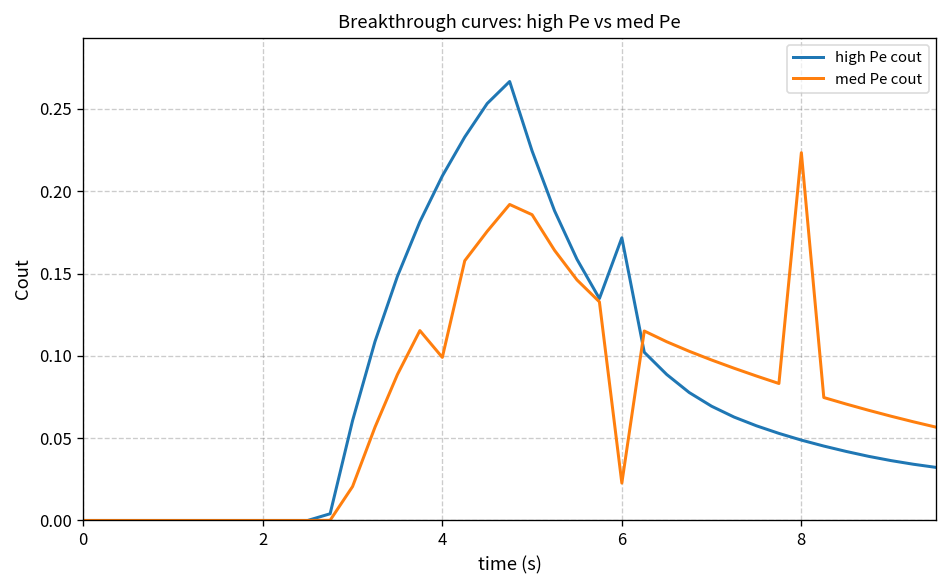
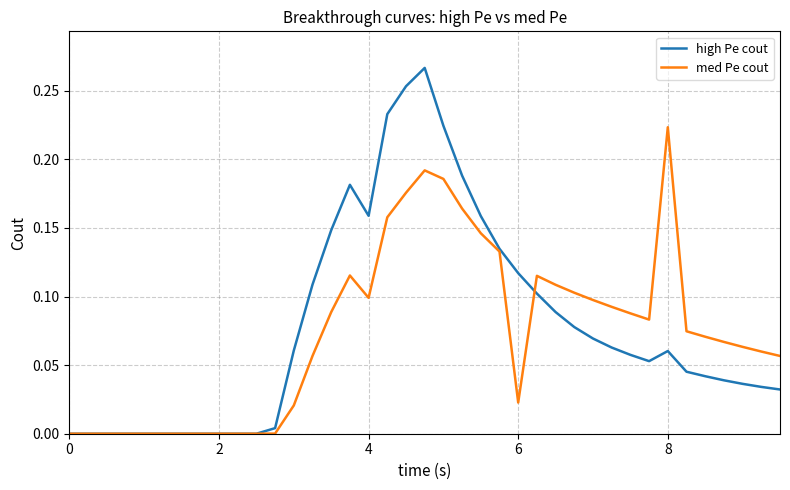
high Pe cout, 4: 0.209 -> 0.159
high Pe cout, 6: 0.172 -> 0.117
high Pe cout, 8: 0.049 -> 0.060
